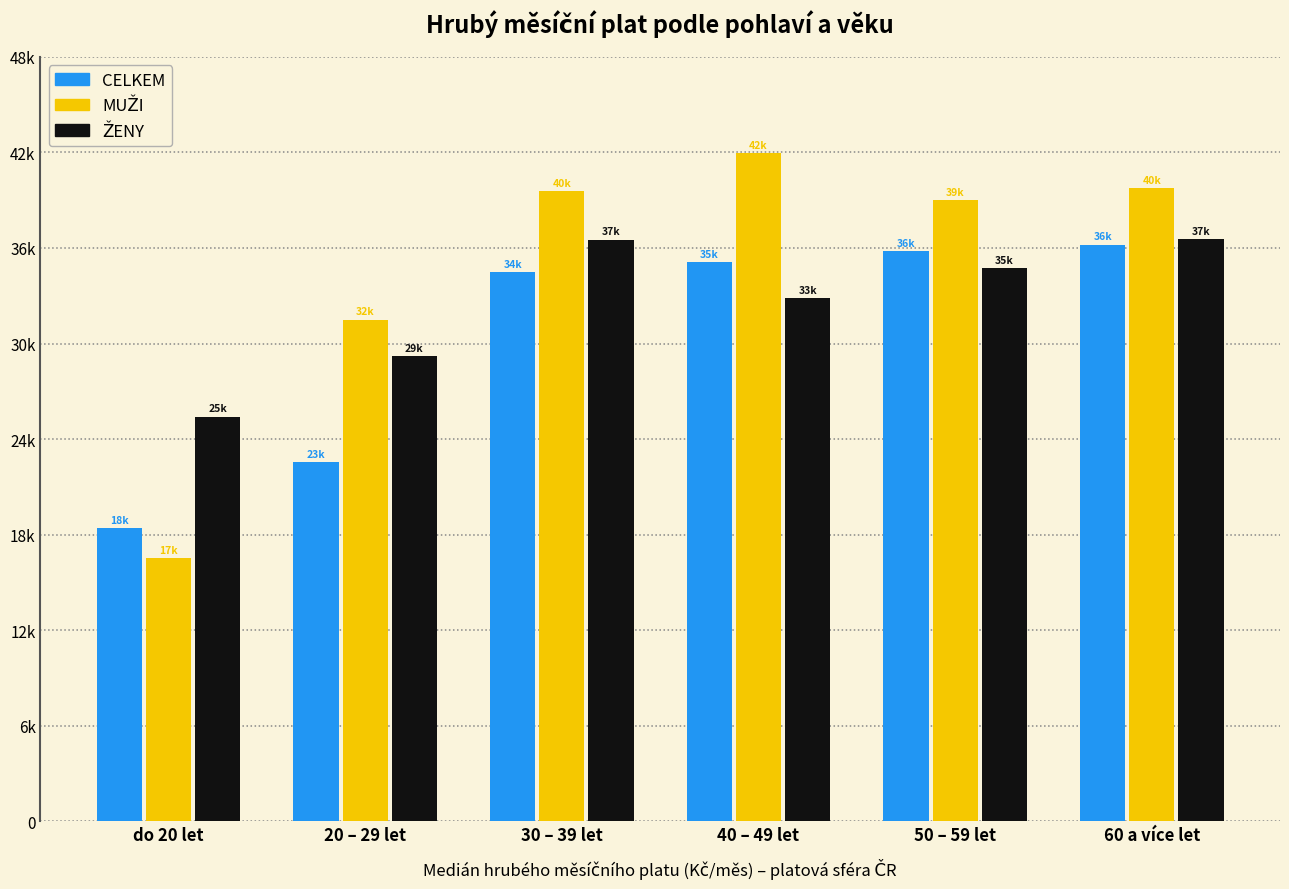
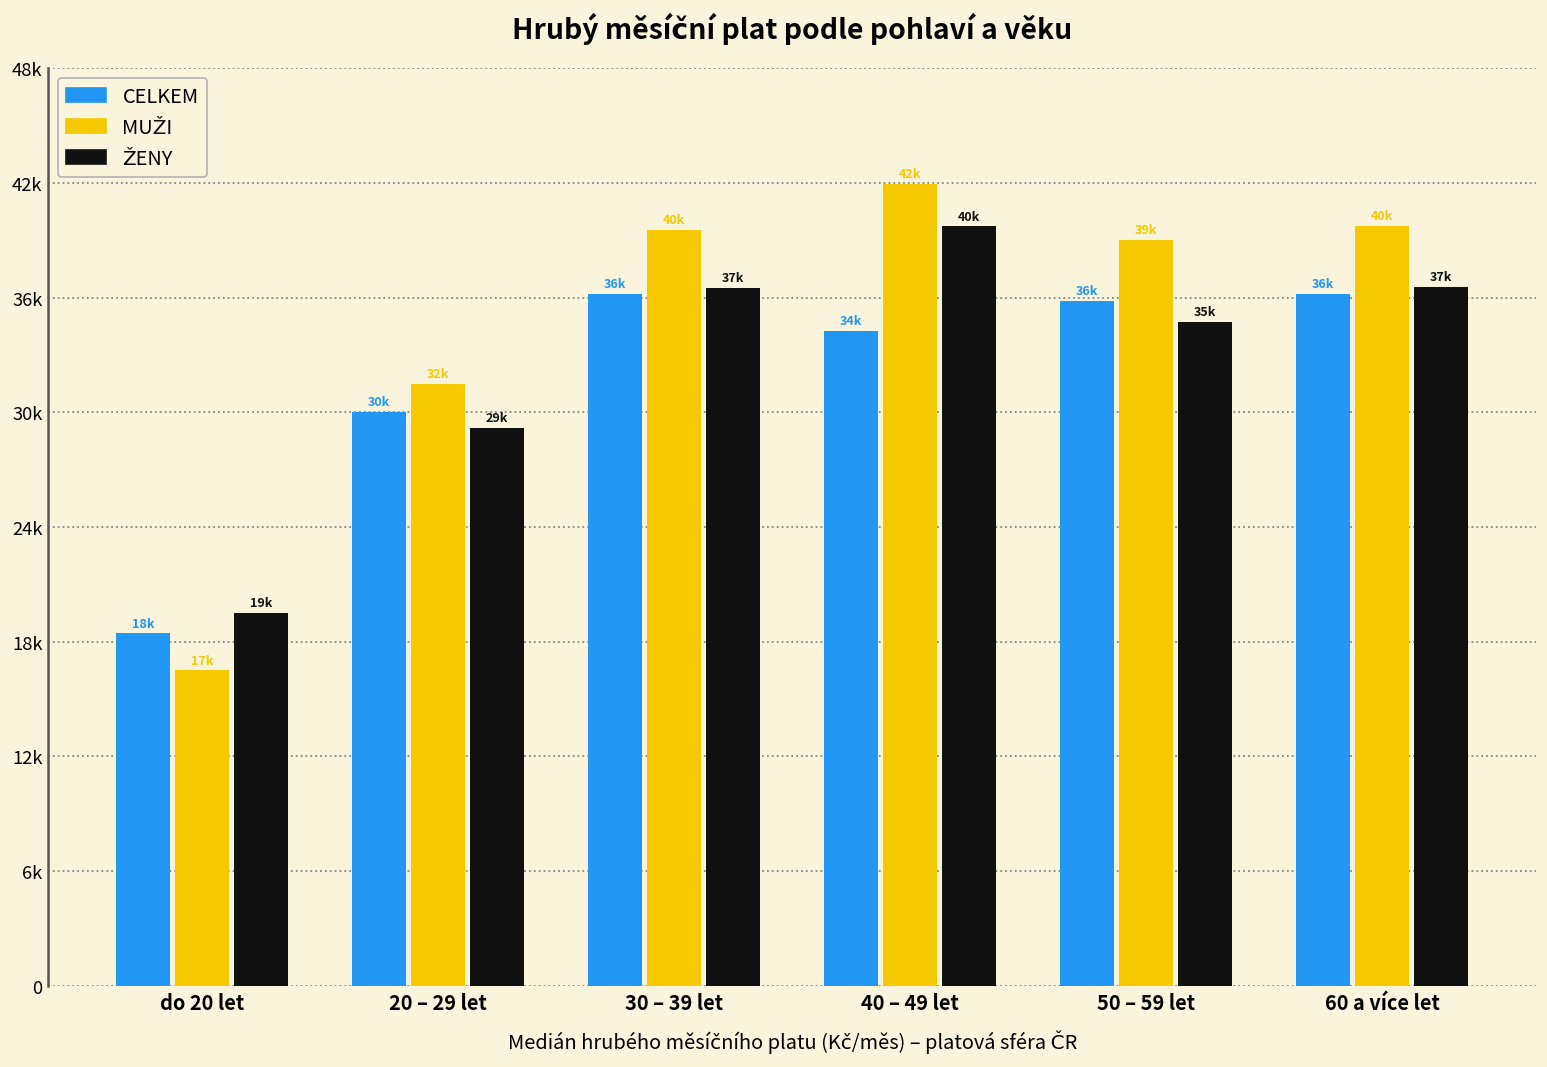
ŽENY, do 20 let: 25k -> 19k
CELKEM, 20 – 29 let: 23k -> 30k
CELKEM, 30 – 39 let: 34k -> 36k
CELKEM, 40 – 49 let: 35k -> 34k
ŽENY, 40 – 49 let: 33k -> 40k
